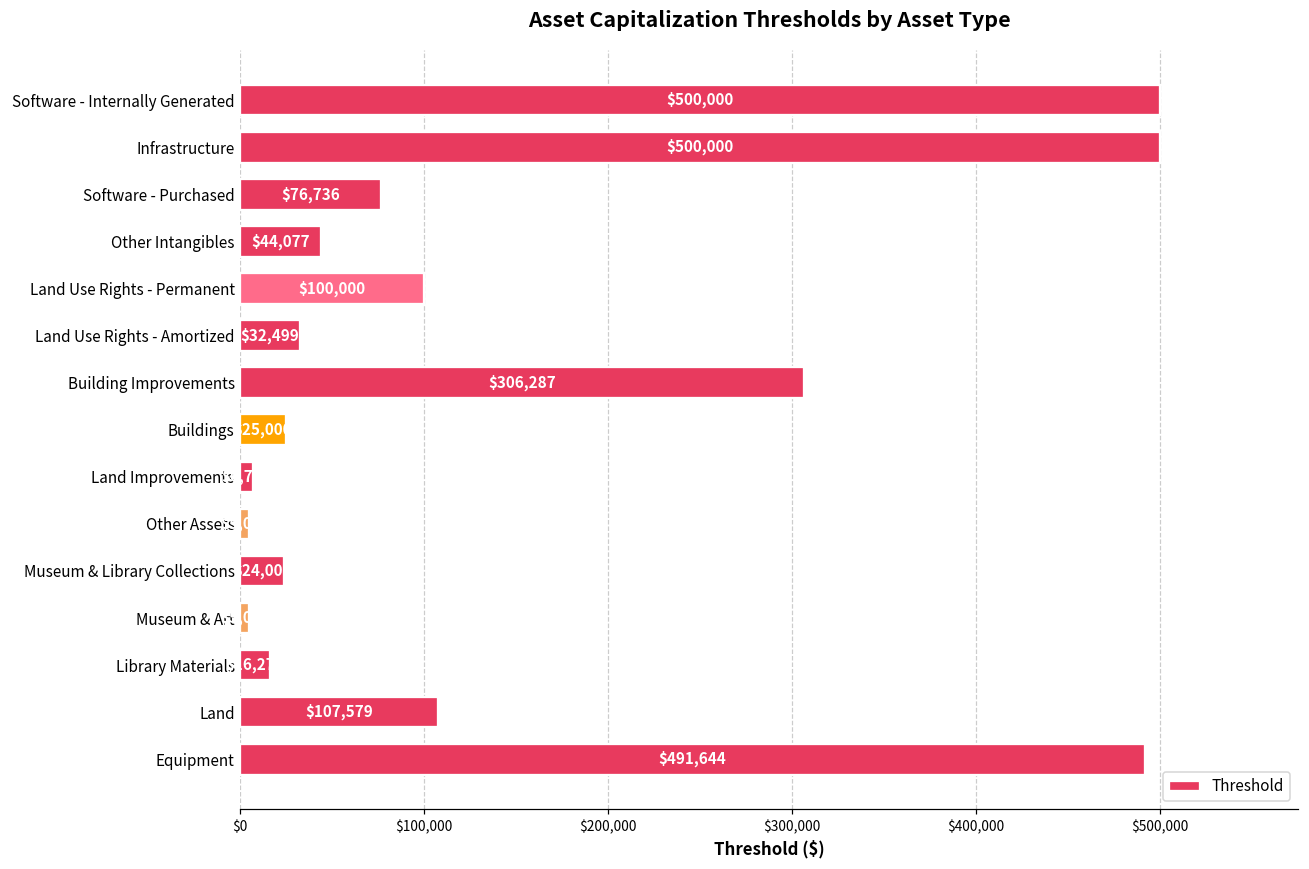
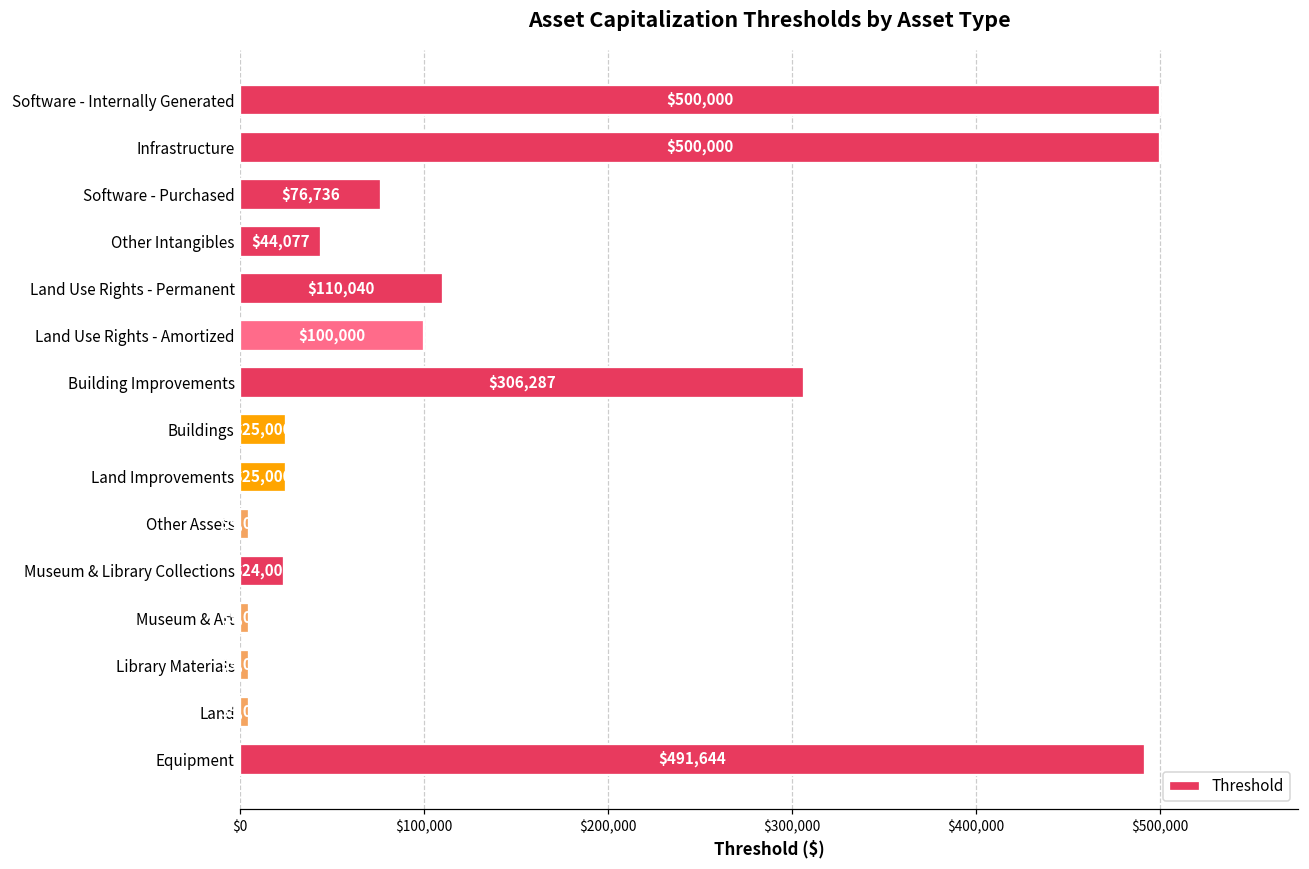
Land Use Rights - Permanent: $100,000 -> $110,040
Land Use Rights - Amortized: $32,499 -> $100,000
Land Improvements: $7,000 -> $25,000
Library Materials: $16,000 -> $5,000
Land: $108,000 -> $5,000
